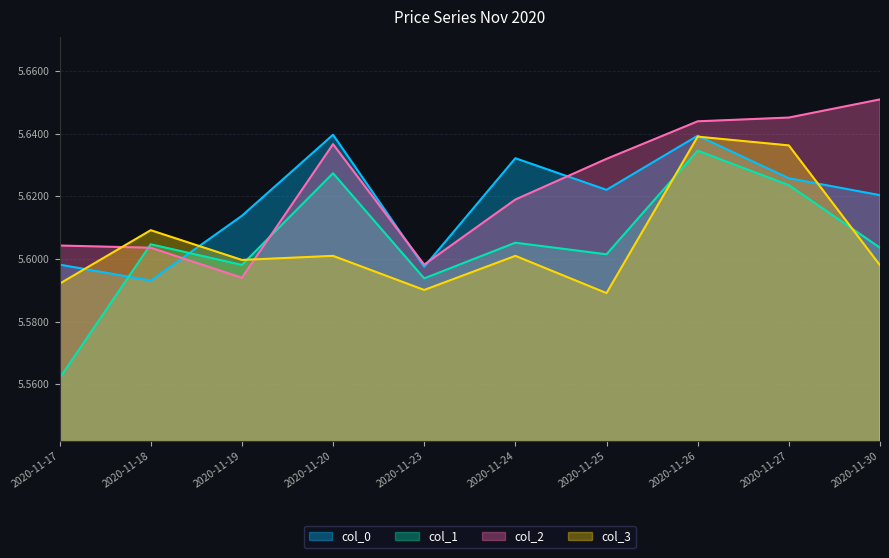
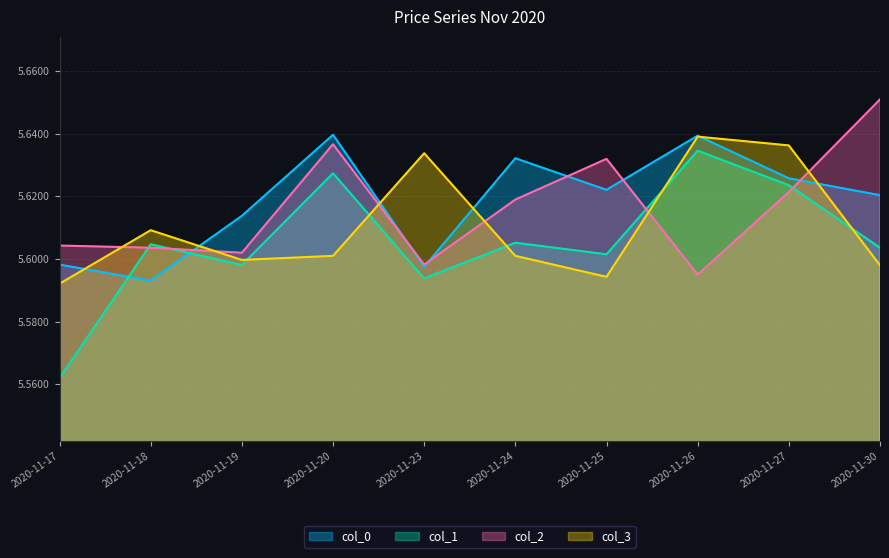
col_2, 2020-11-19: 5.594 -> 5.602
col_3, 2020-11-23: 5.590 -> 5.634
col_3, 2020-11-25: 5.589 -> 5.594
col_2, 2020-11-26: 5.644 -> 5.595
col_2, 2020-11-27: 5.645 -> 5.621
